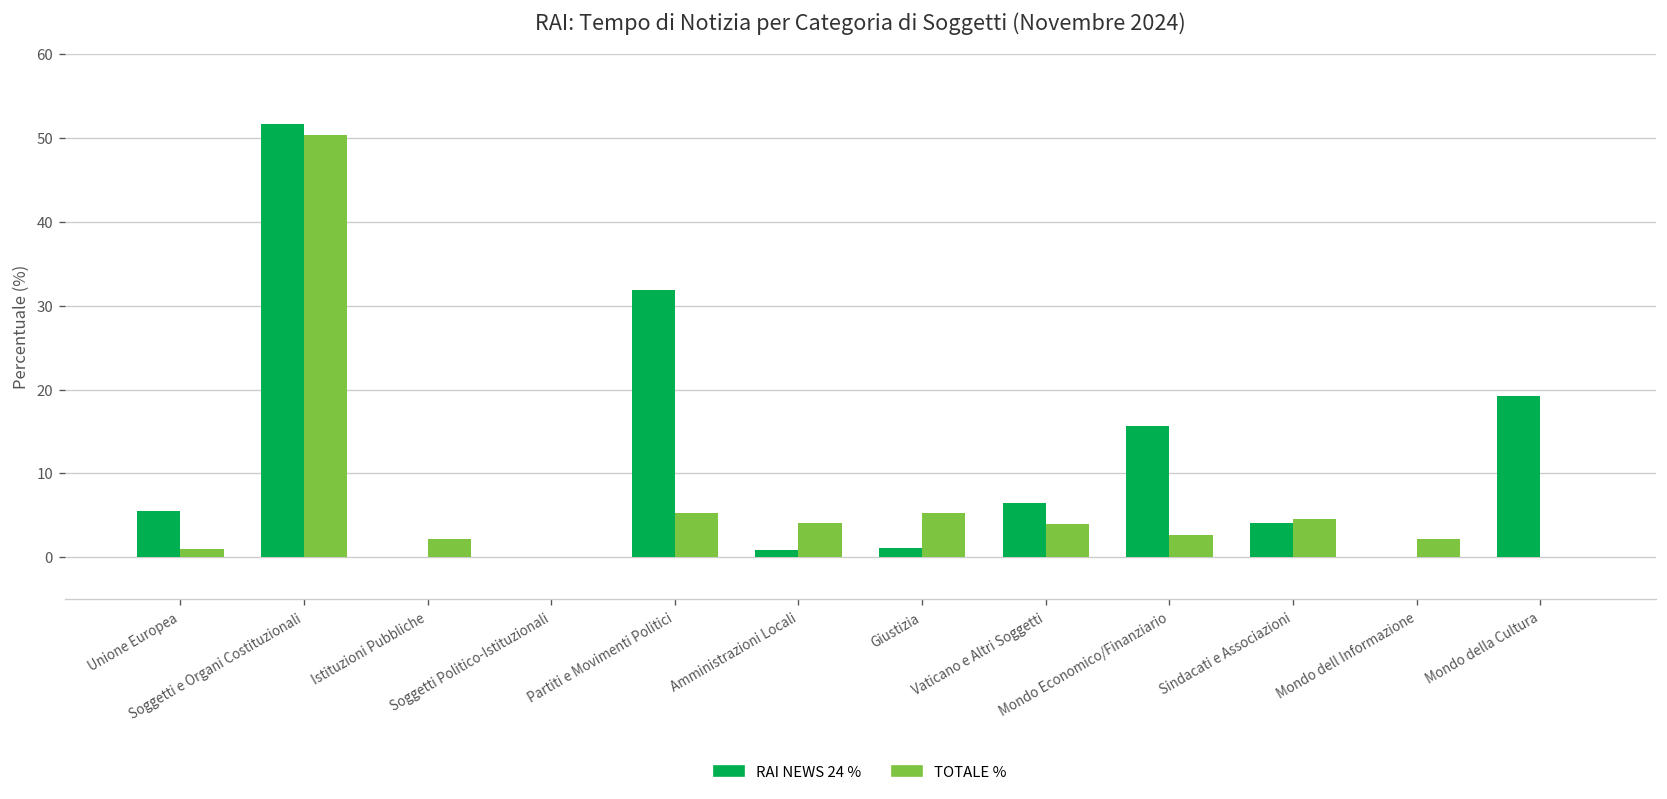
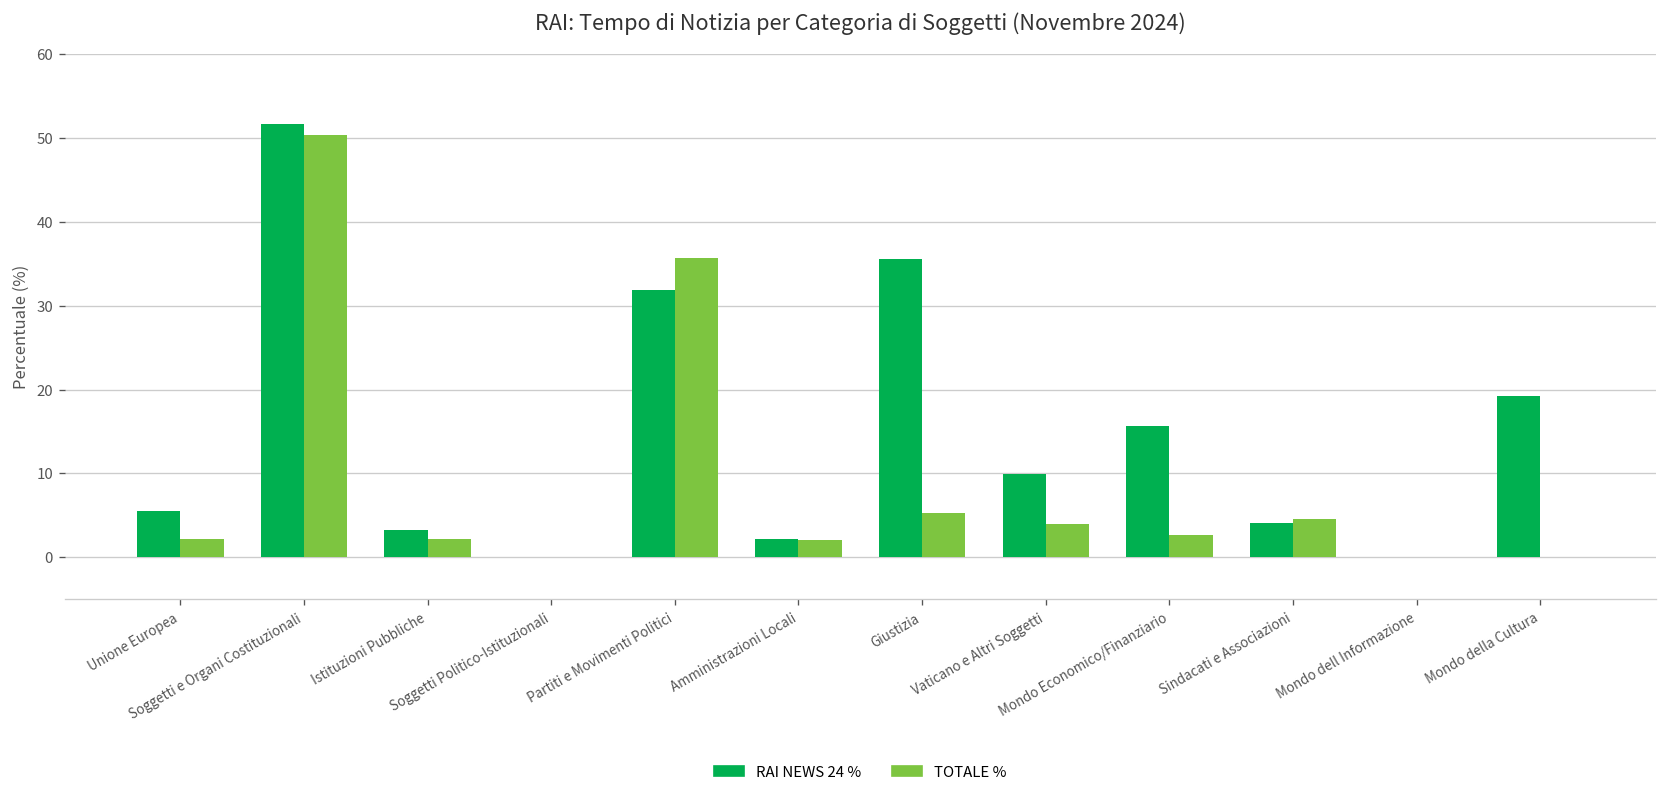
TOTALE %, Unione Europea: 1 -> 2
RAI NEWS 24 %, Istituzioni Pubbliche: 0 -> 3
TOTALE %, Partiti e Movimenti Politici: 5 -> 36
RAI NEWS 24 %, Amministrazioni Locali: 1 -> 2
TOTALE %, Amministrazioni Locali: 4 -> 2
RAI NEWS 24 %, Giustizia: 1 -> 36
RAI NEWS 24 %, Vaticano e Altri Soggetti: 6 -> 10
TOTALE %, Mondo dell Informazione: 2 -> 0
